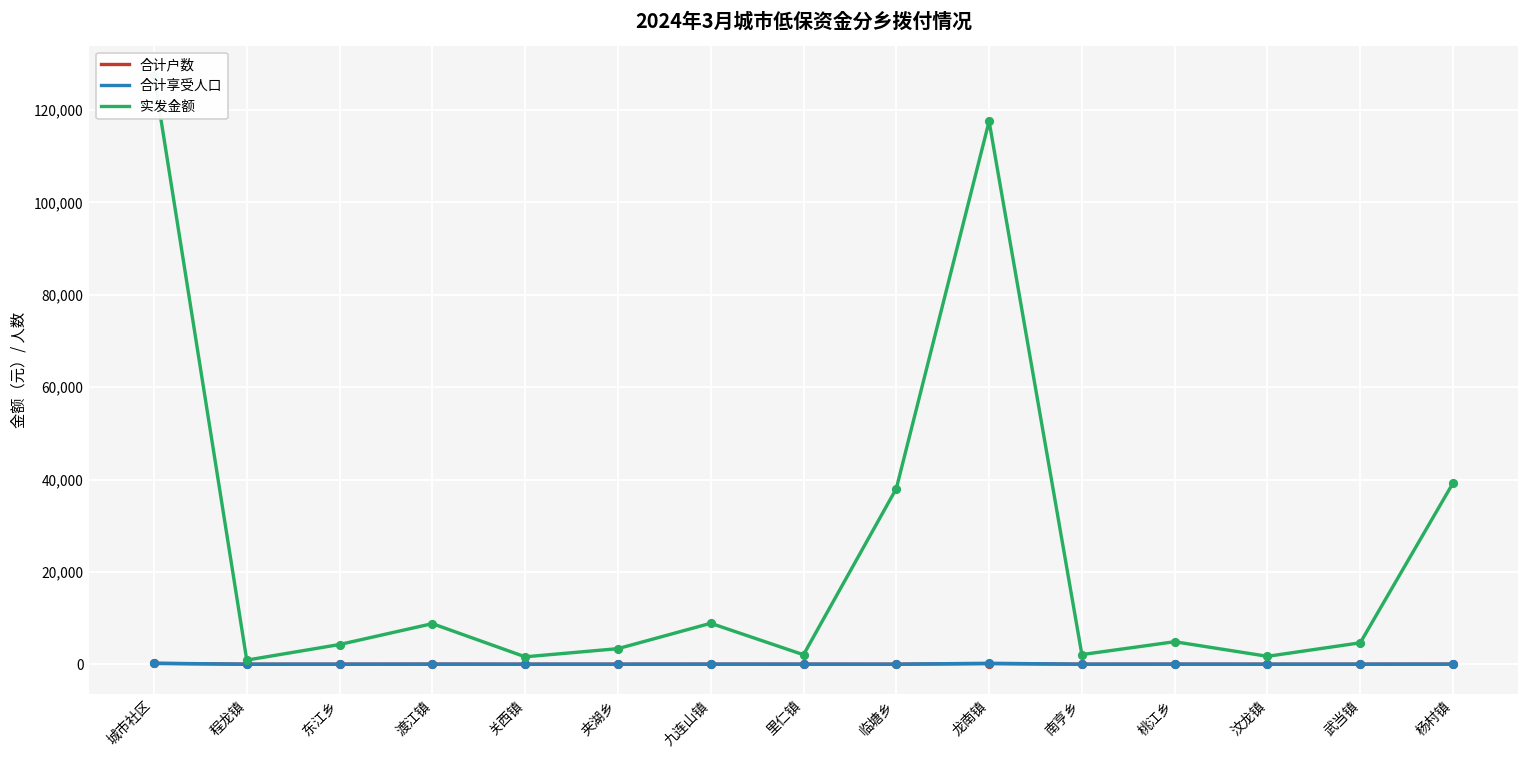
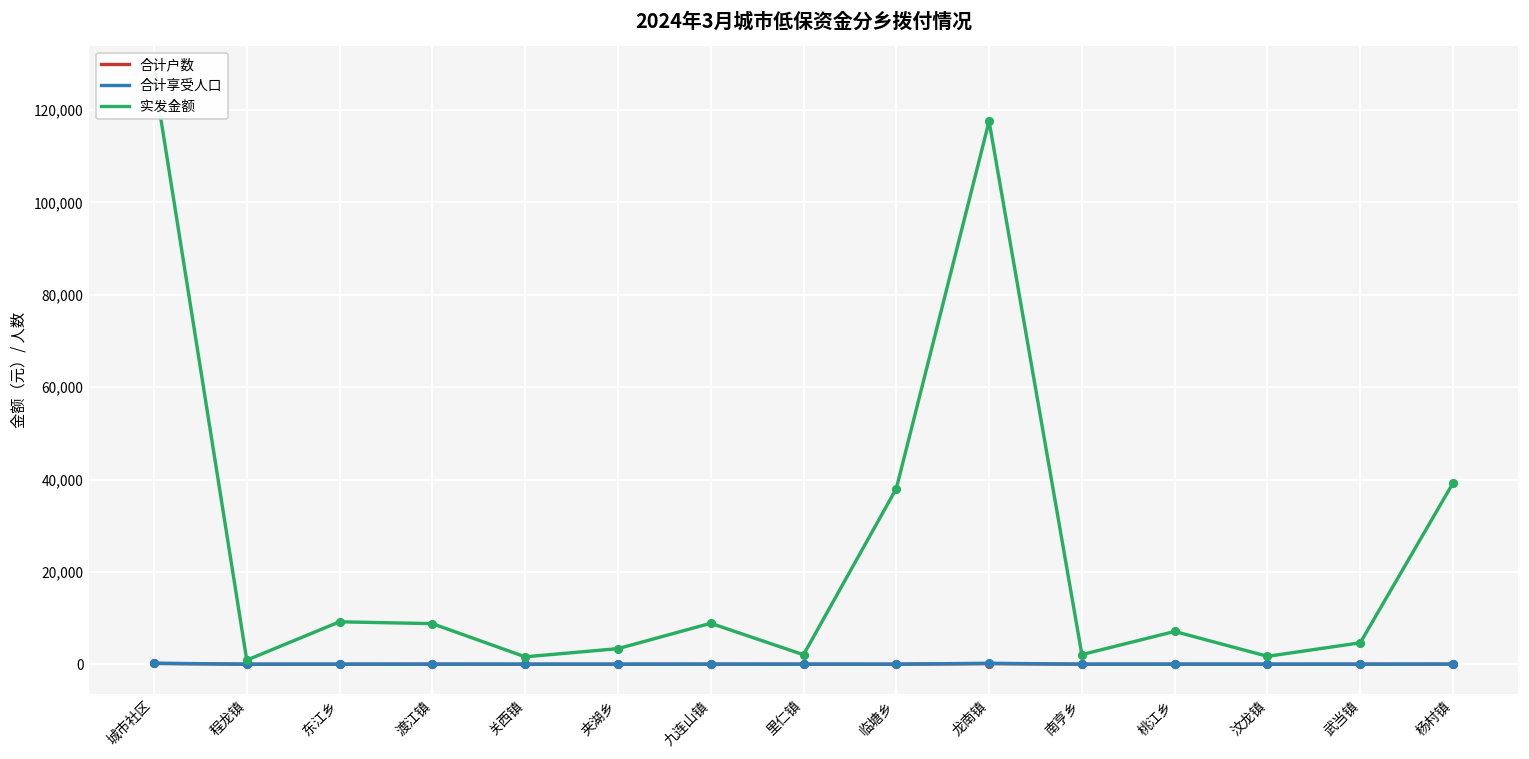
实发金额, 东江乡: 4,000 -> 9,000
实发金额, 桃江乡: 5,000 -> 7,000
